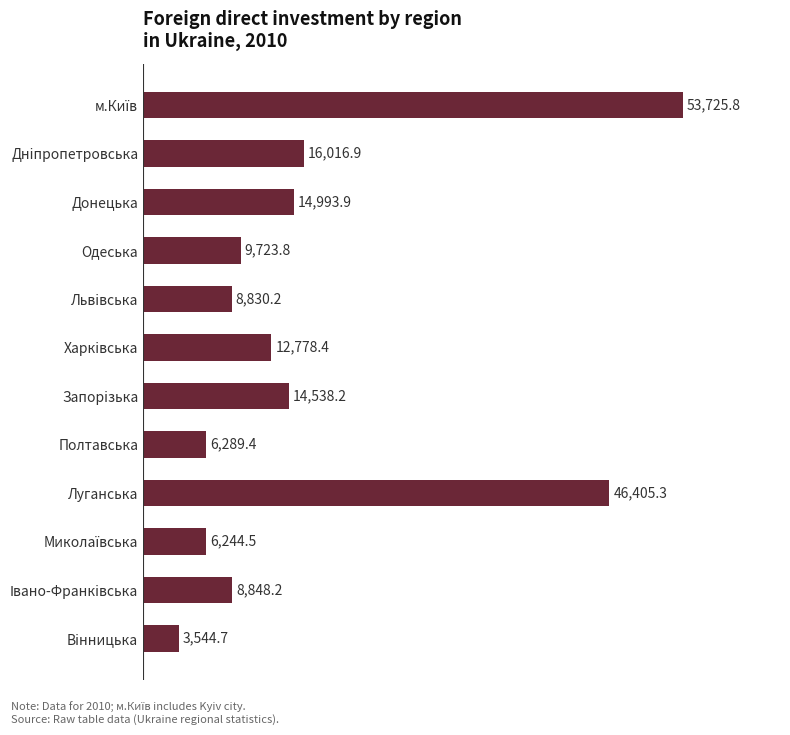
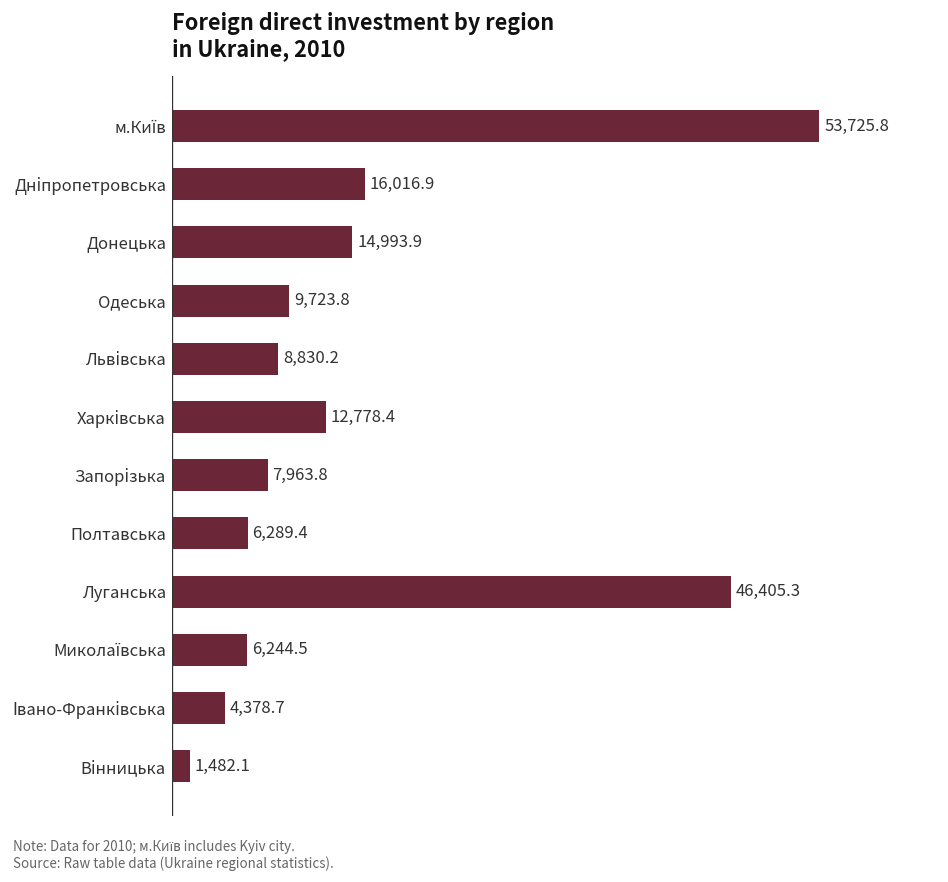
Запорізька: 14,538.2 -> 7,963.8
Івано-Франківська: 8,848.2 -> 4,378.7
Вінницька: 3,544.7 -> 1,482.1
